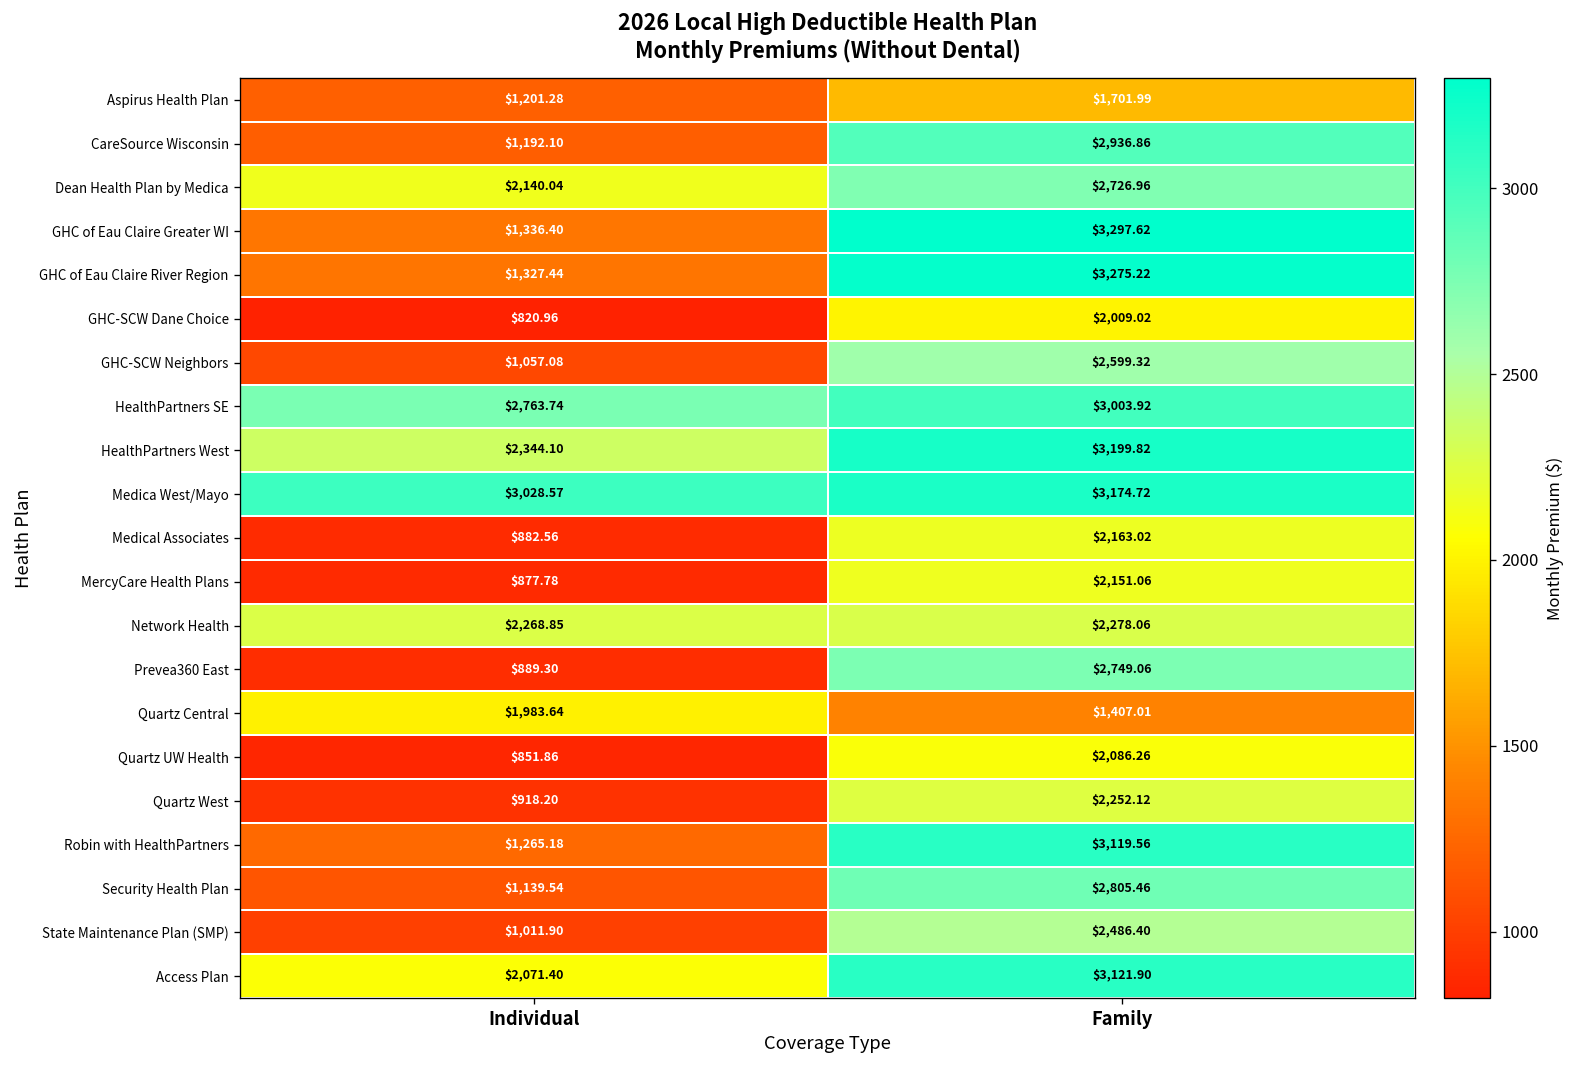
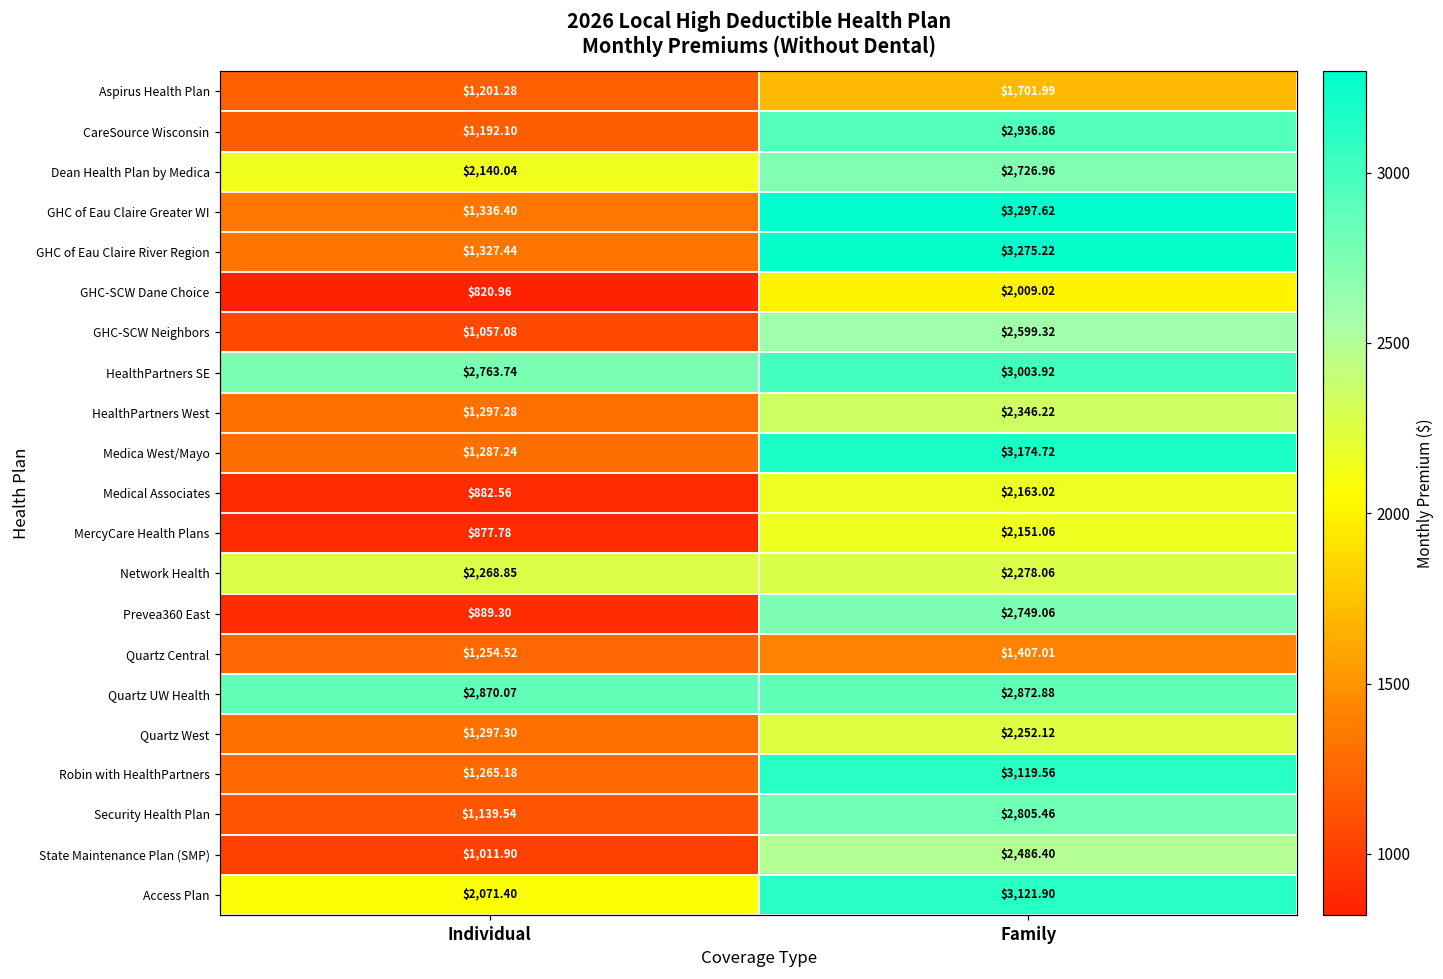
HealthPartners West, Individual: $2,344.10 -> $1,297.28
HealthPartners West, Family: $3,199.82 -> $2,346.22
Medica West/Mayo, Individual: $3,028.57 -> $1,287.24
Quartz Central, Individual: $1,983.64 -> $1,254.52
Quartz UW Health, Individual: $851.86 -> $2,870.07
Quartz UW Health, Family: $2,086.26 -> $2,872.88
Quartz West, Individual: $918.20 -> $1,297.30
